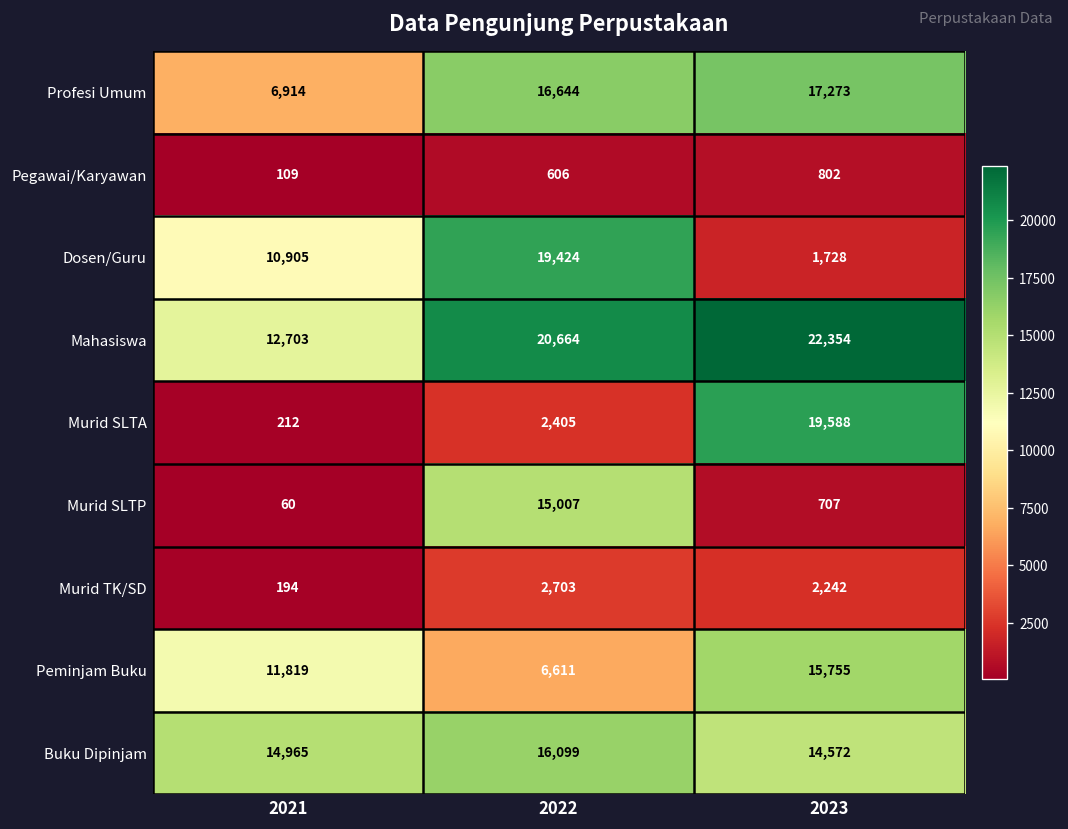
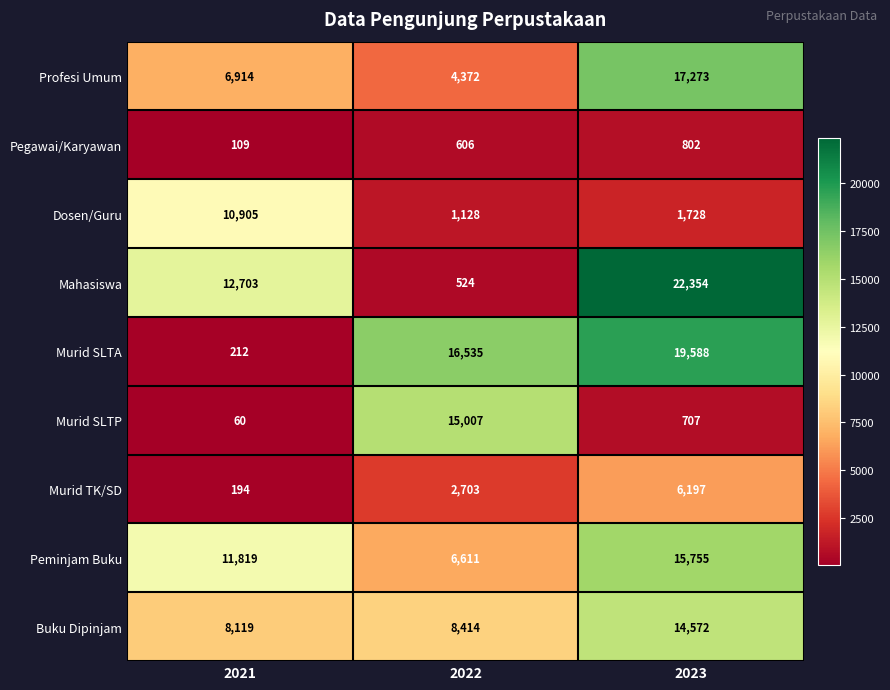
Profesi Umum, 2022: 16,644 -> 4,372
Dosen/Guru, 2022: 19,424 -> 1,128
Mahasiswa, 2022: 20,664 -> 524
Murid SLTA, 2022: 2,405 -> 16,535
Murid TK/SD, 2023: 2,242 -> 6,197
Buku Dipinjam, 2021: 14,965 -> 8,119
Buku Dipinjam, 2022: 16,099 -> 8,414
